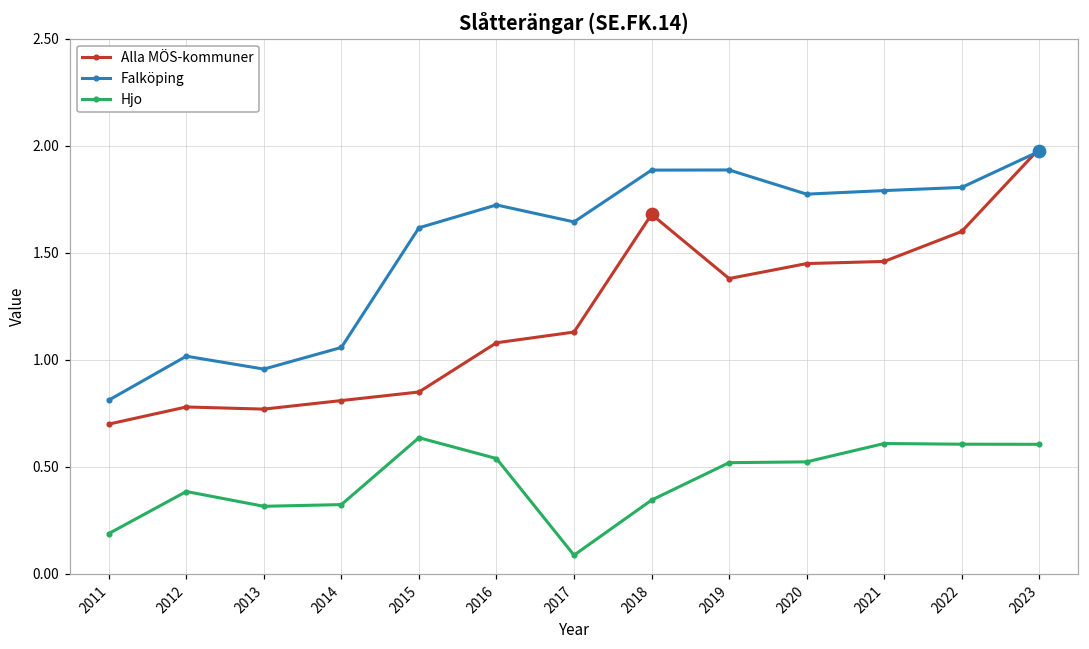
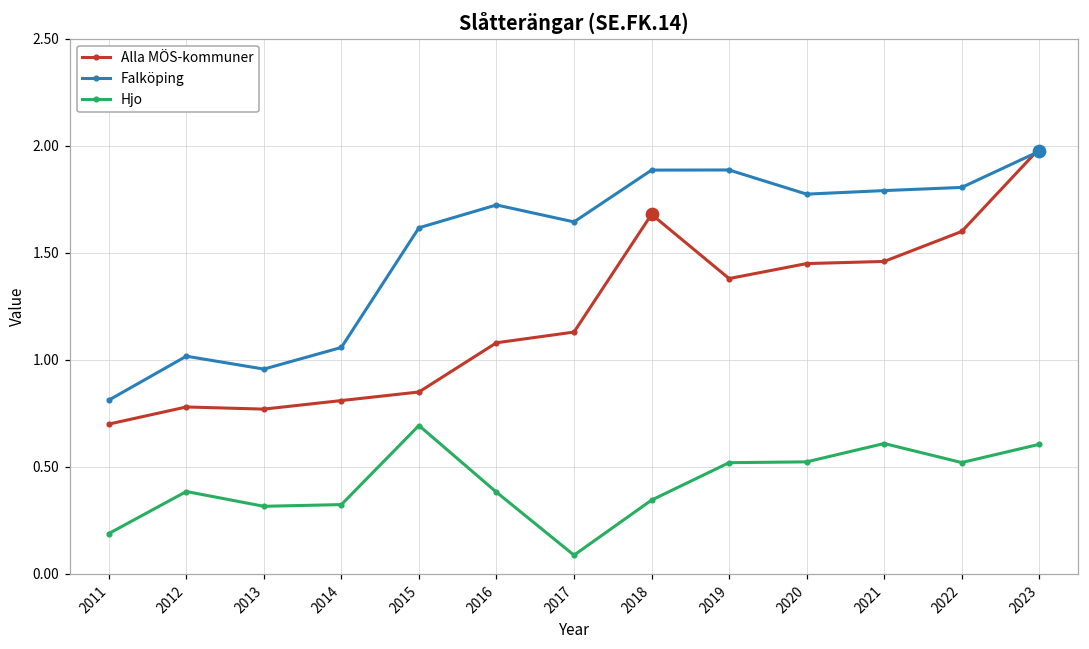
Hjo, 2015: 0.64 -> 0.69
Hjo, 2016: 0.54 -> 0.38
Hjo, 2022: 0.61 -> 0.52
